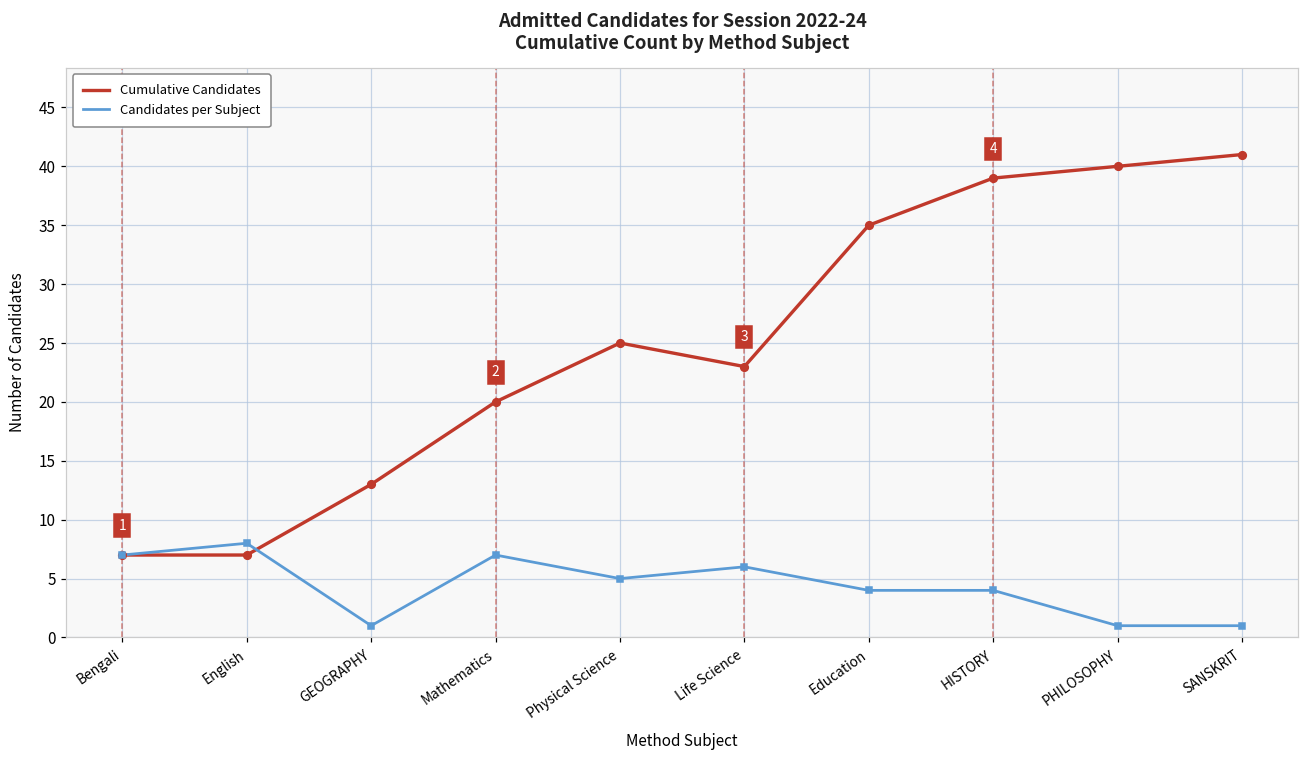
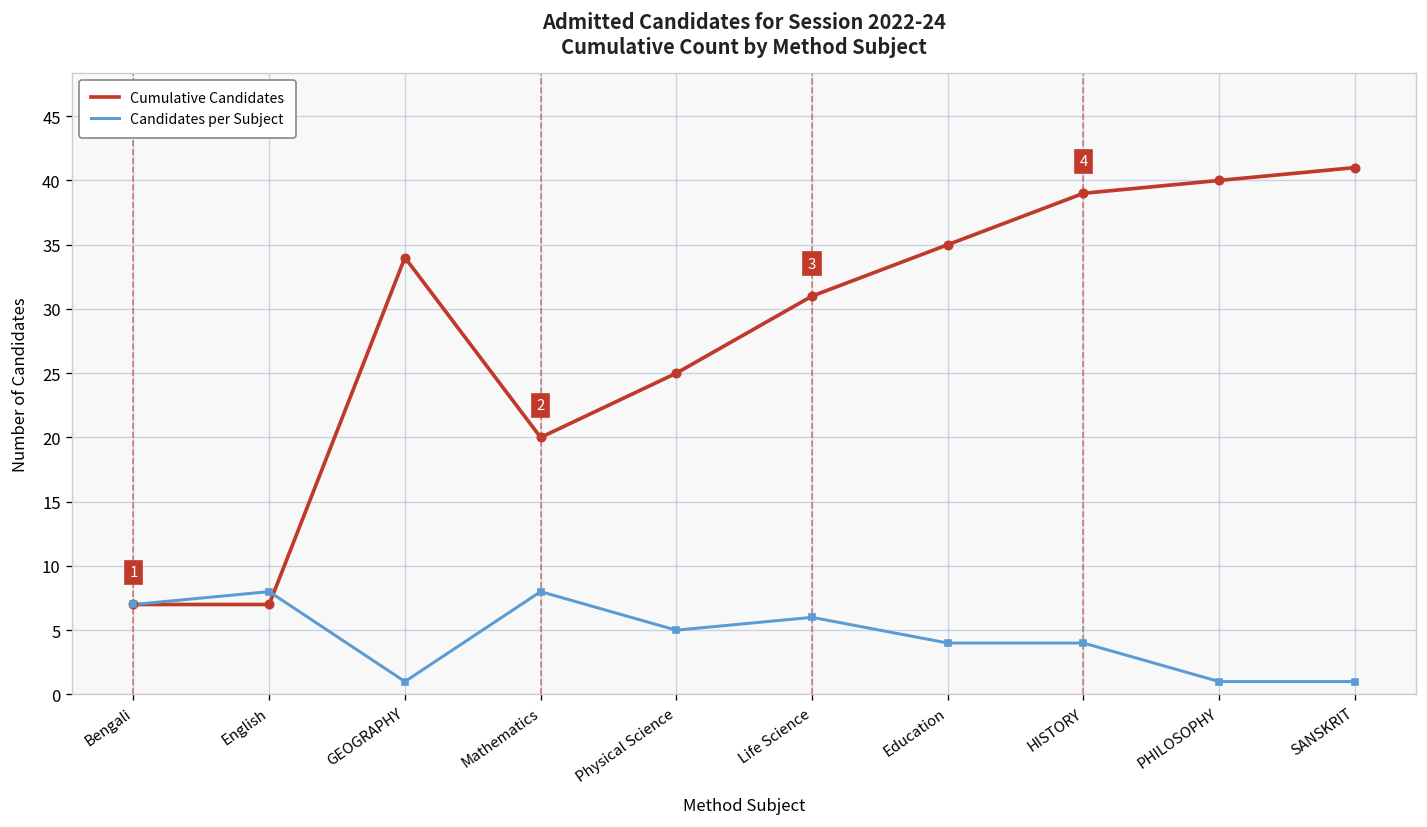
Cumulative Candidates, GEOGRAPHY: 13 -> 34
Candidates per Subject, Mathematics: 7 -> 8
Cumulative Candidates, Life Science: 23 -> 31
